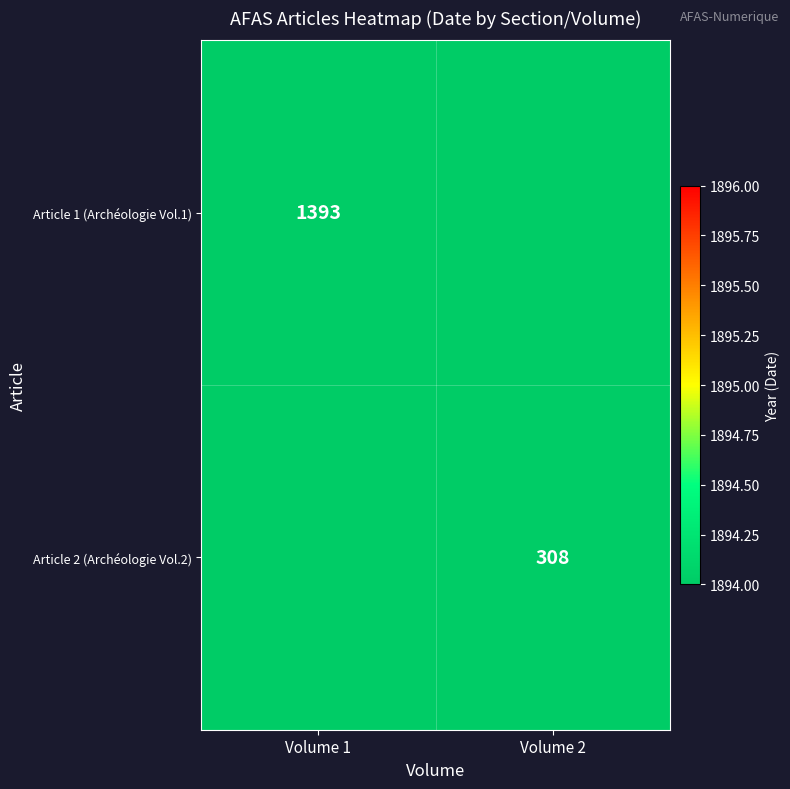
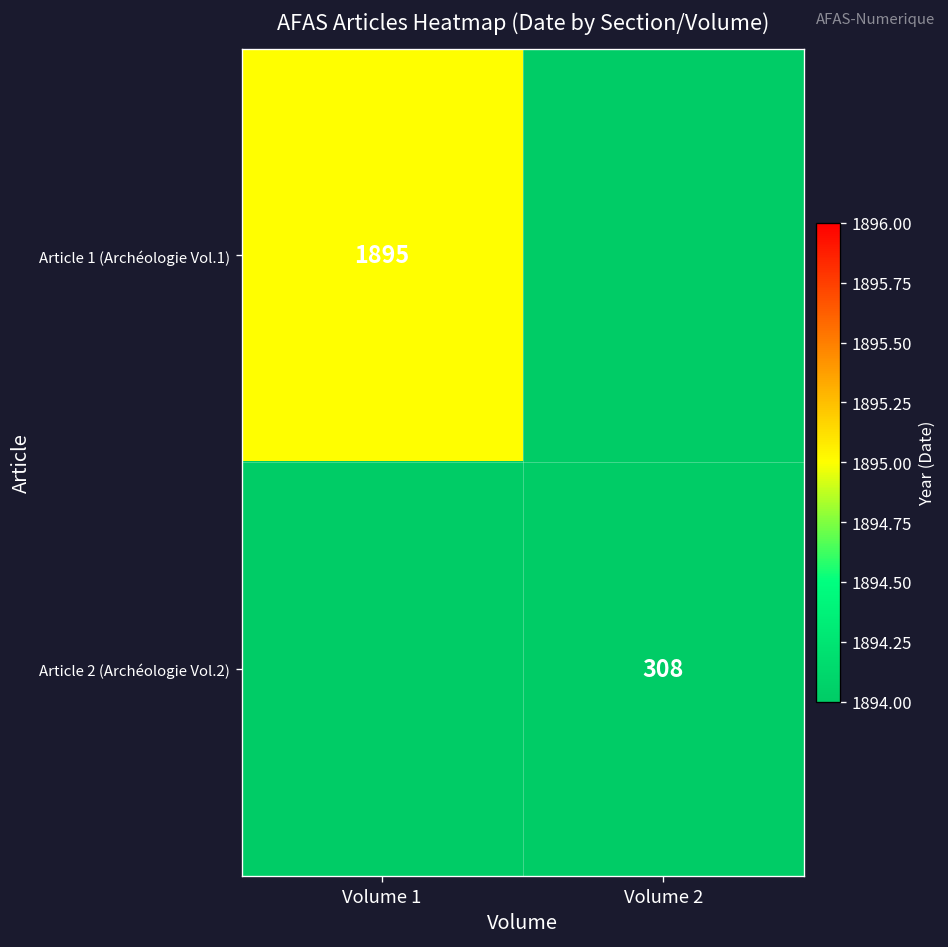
Article 1 (Archéologie Vol.1), Volume 1: 1393 -> 1895
